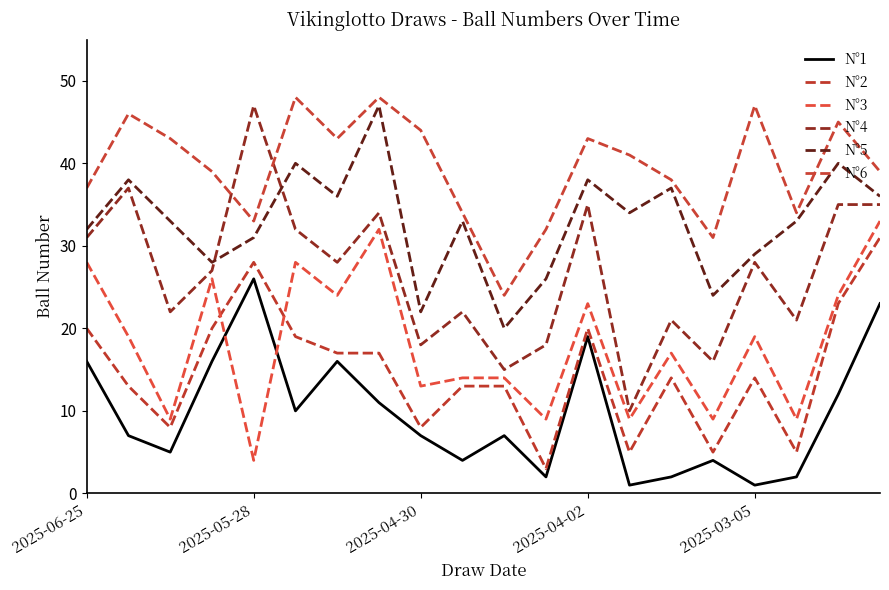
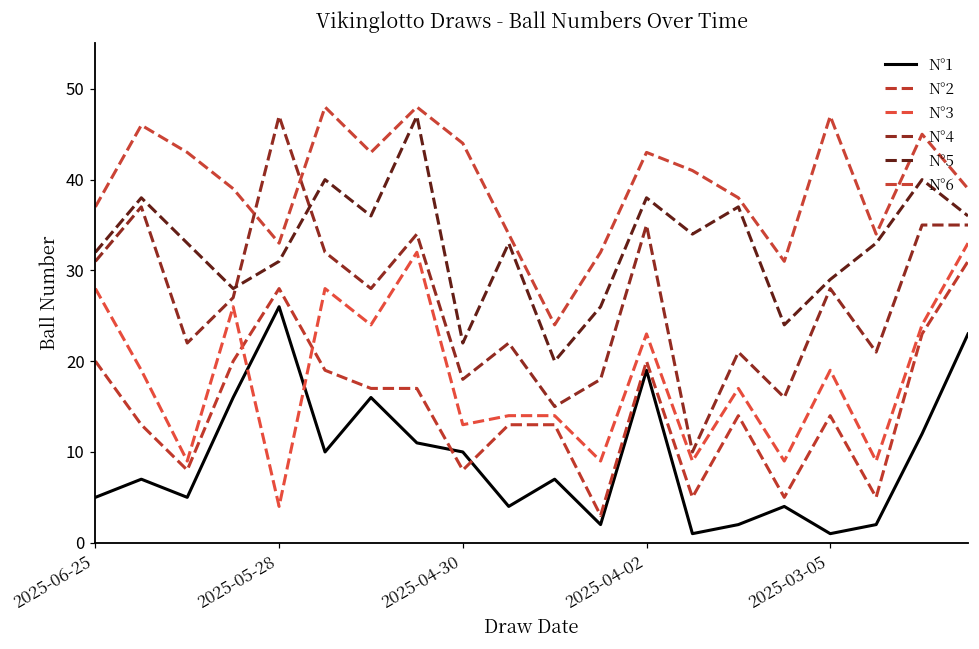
N°1, 2025-06-25: 16 -> 5
N°1, 2025-04-30: 7 -> 10
